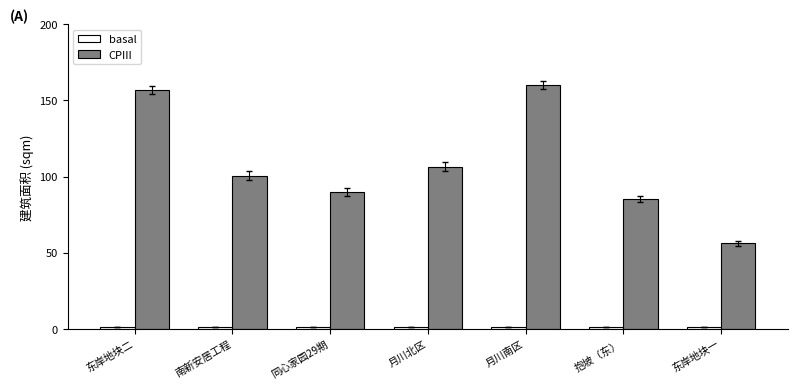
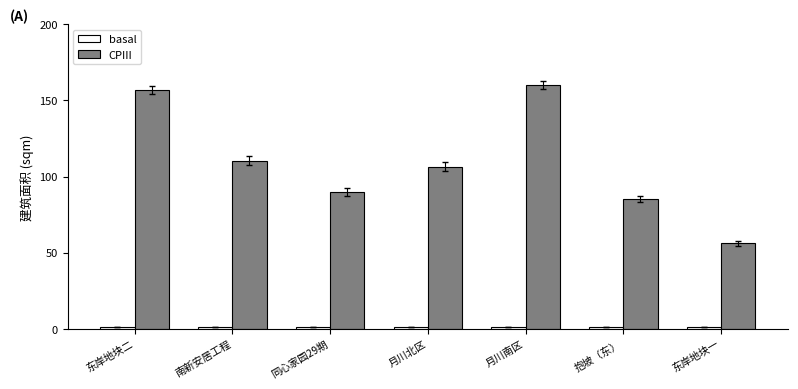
CPIII, 南新安居工程: 101 -> 110
